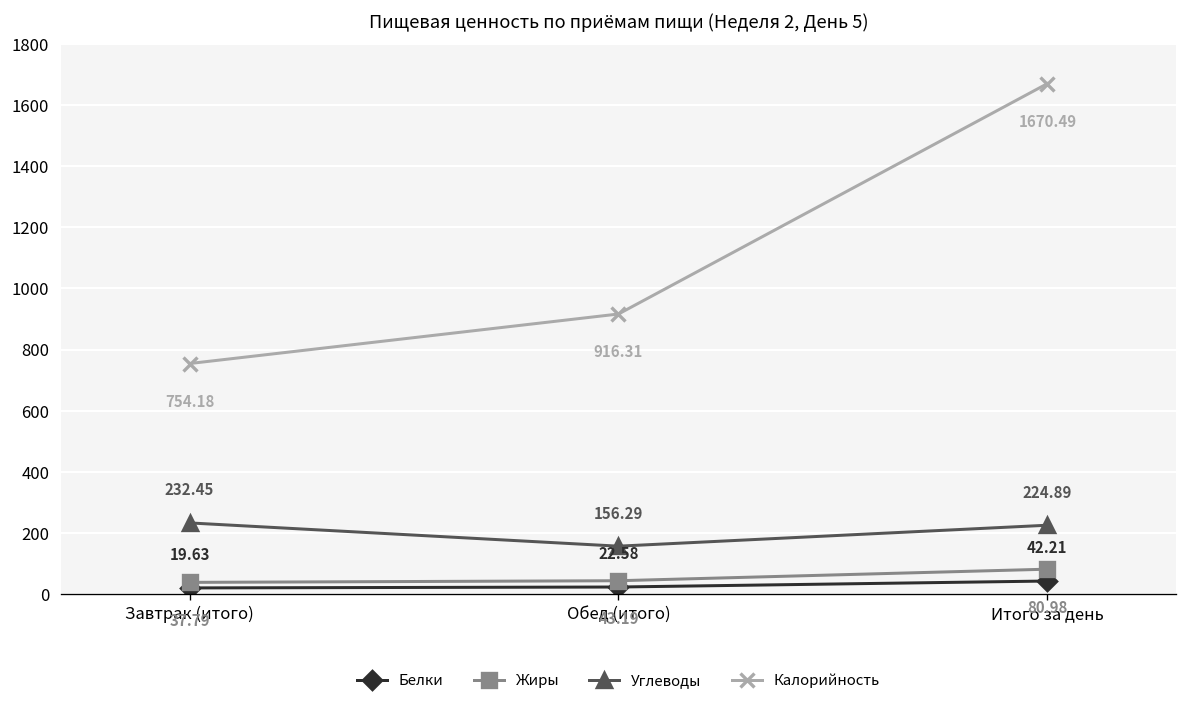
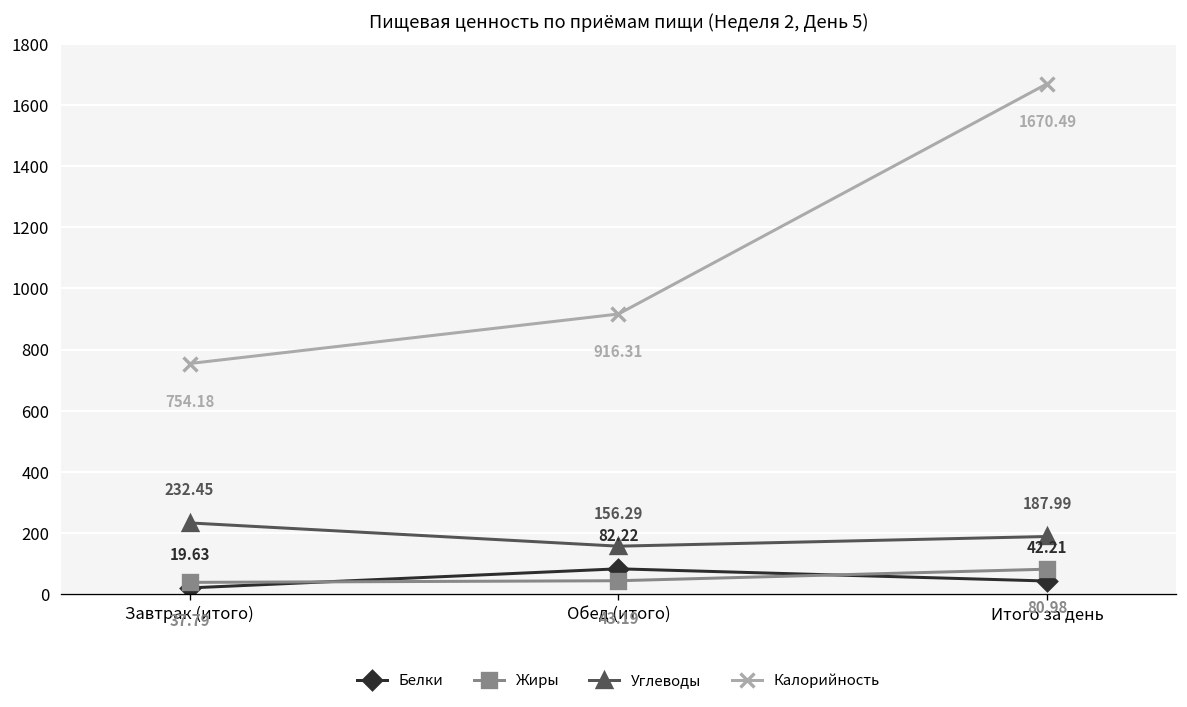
Белки, Обед (итого): 22.58 -> 82.22
Углеводы, Итого за день: 224.89 -> 187.99
